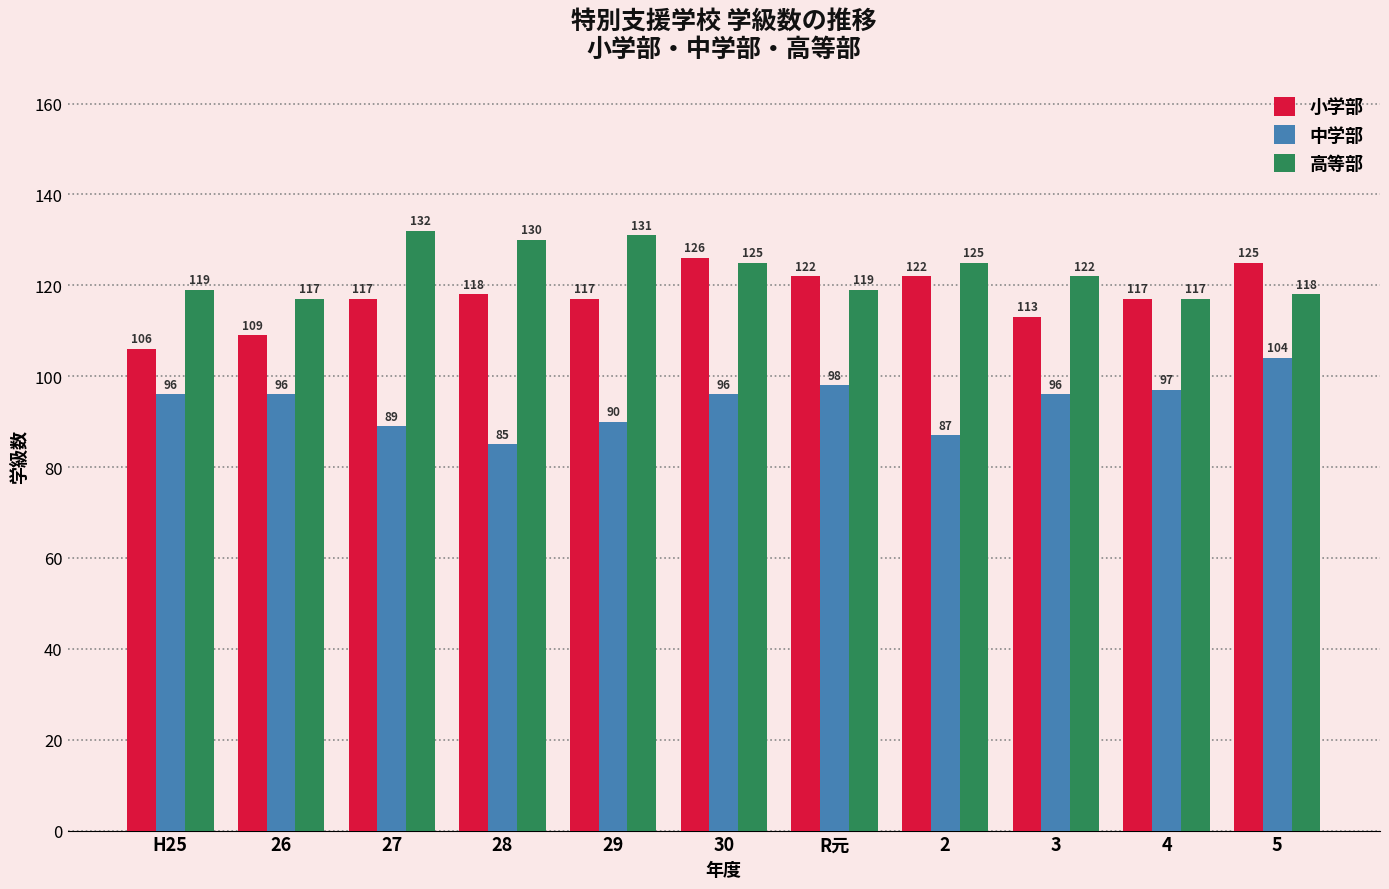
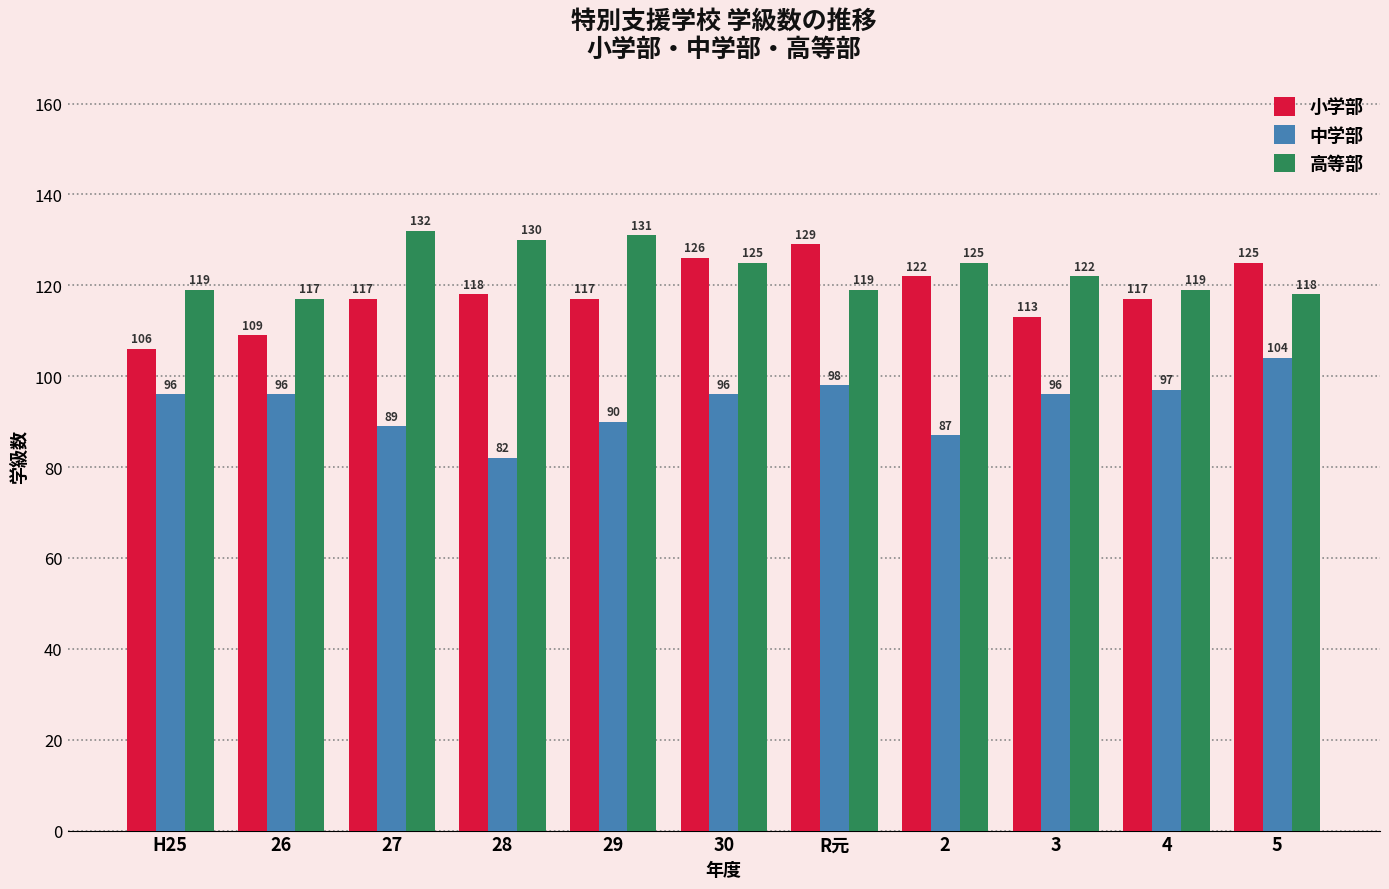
中学部, 28: 85 -> 82
小学部, R元: 122 -> 129
高等部, 4: 117 -> 119
